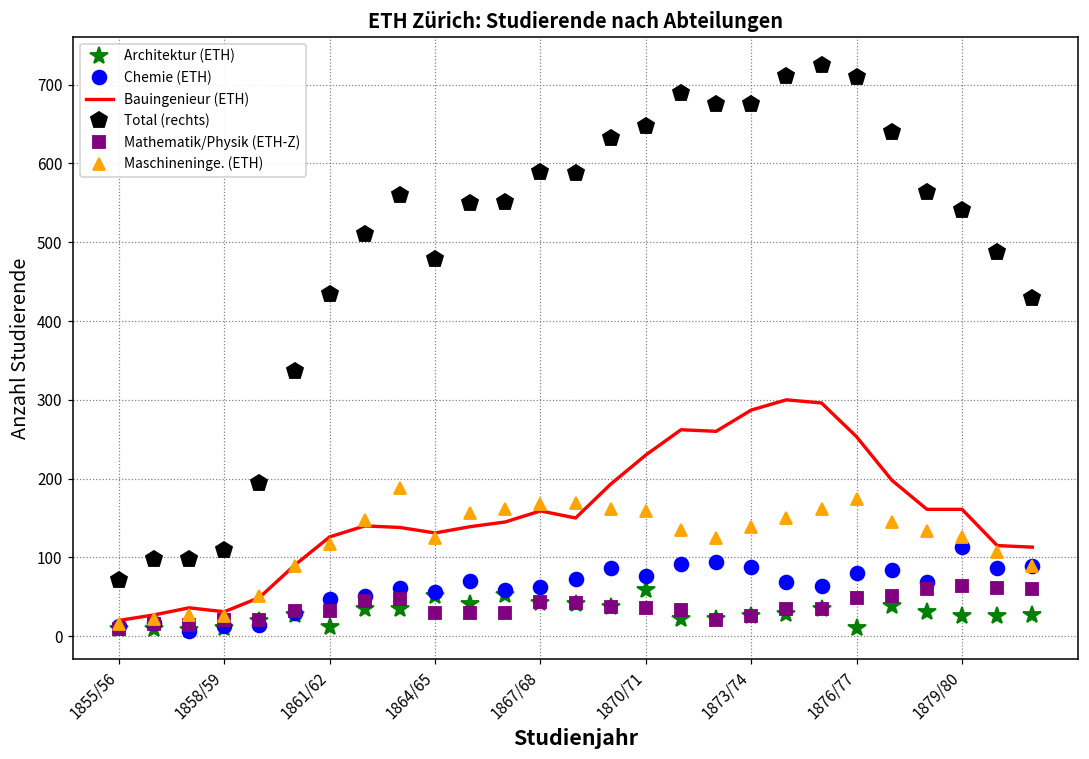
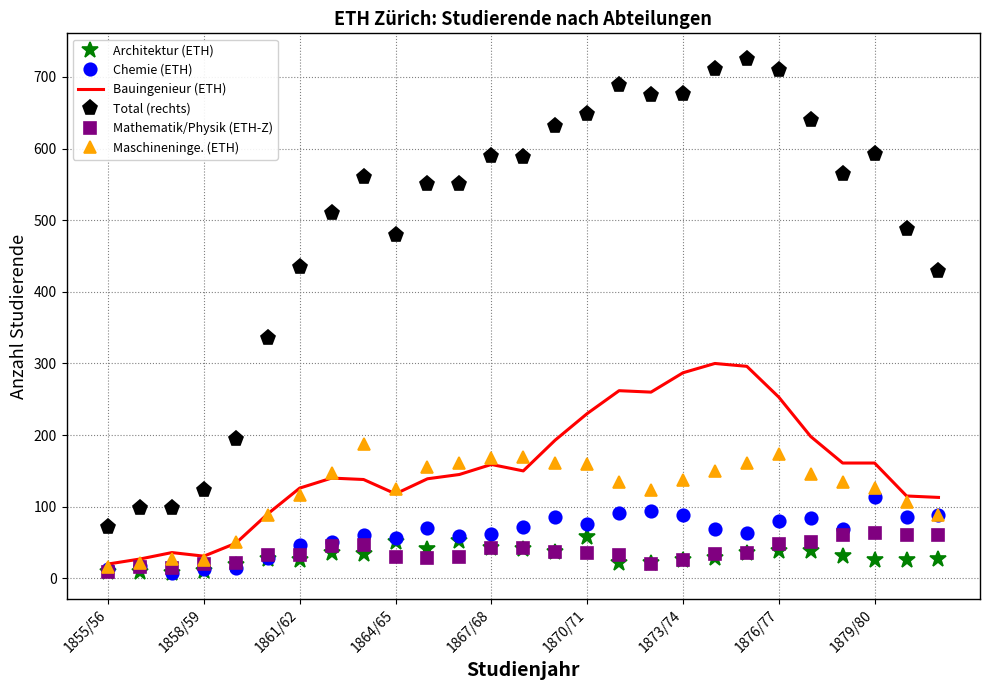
Total (rechts), 1858/59: 110 -> 120
Architektur (ETH), 1861/62: 10 -> 30
Bauingenieur (ETH), 1864/65: 130 -> 120
Architektur (ETH), 1876/77: 10 -> 40
Total (rechts), 1879/80: 540 -> 590
